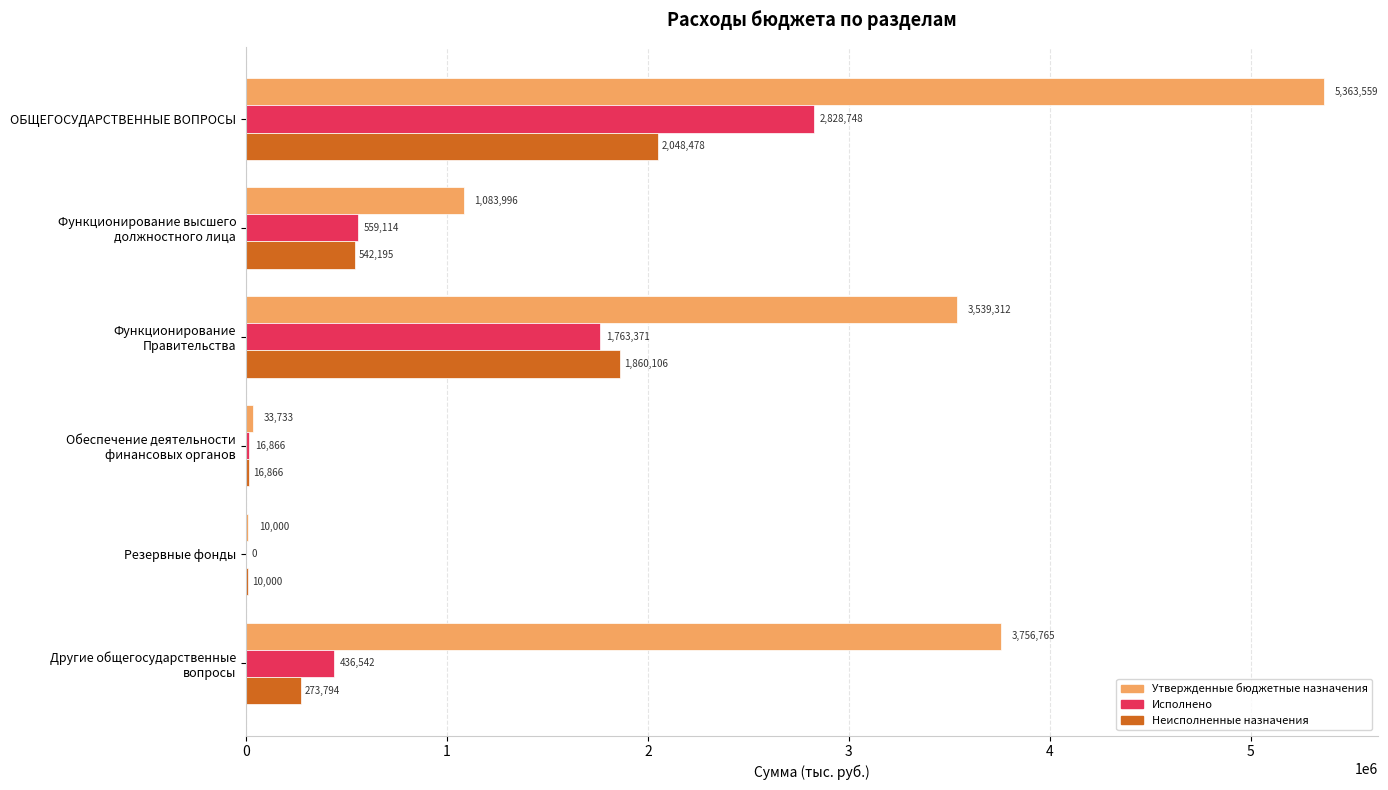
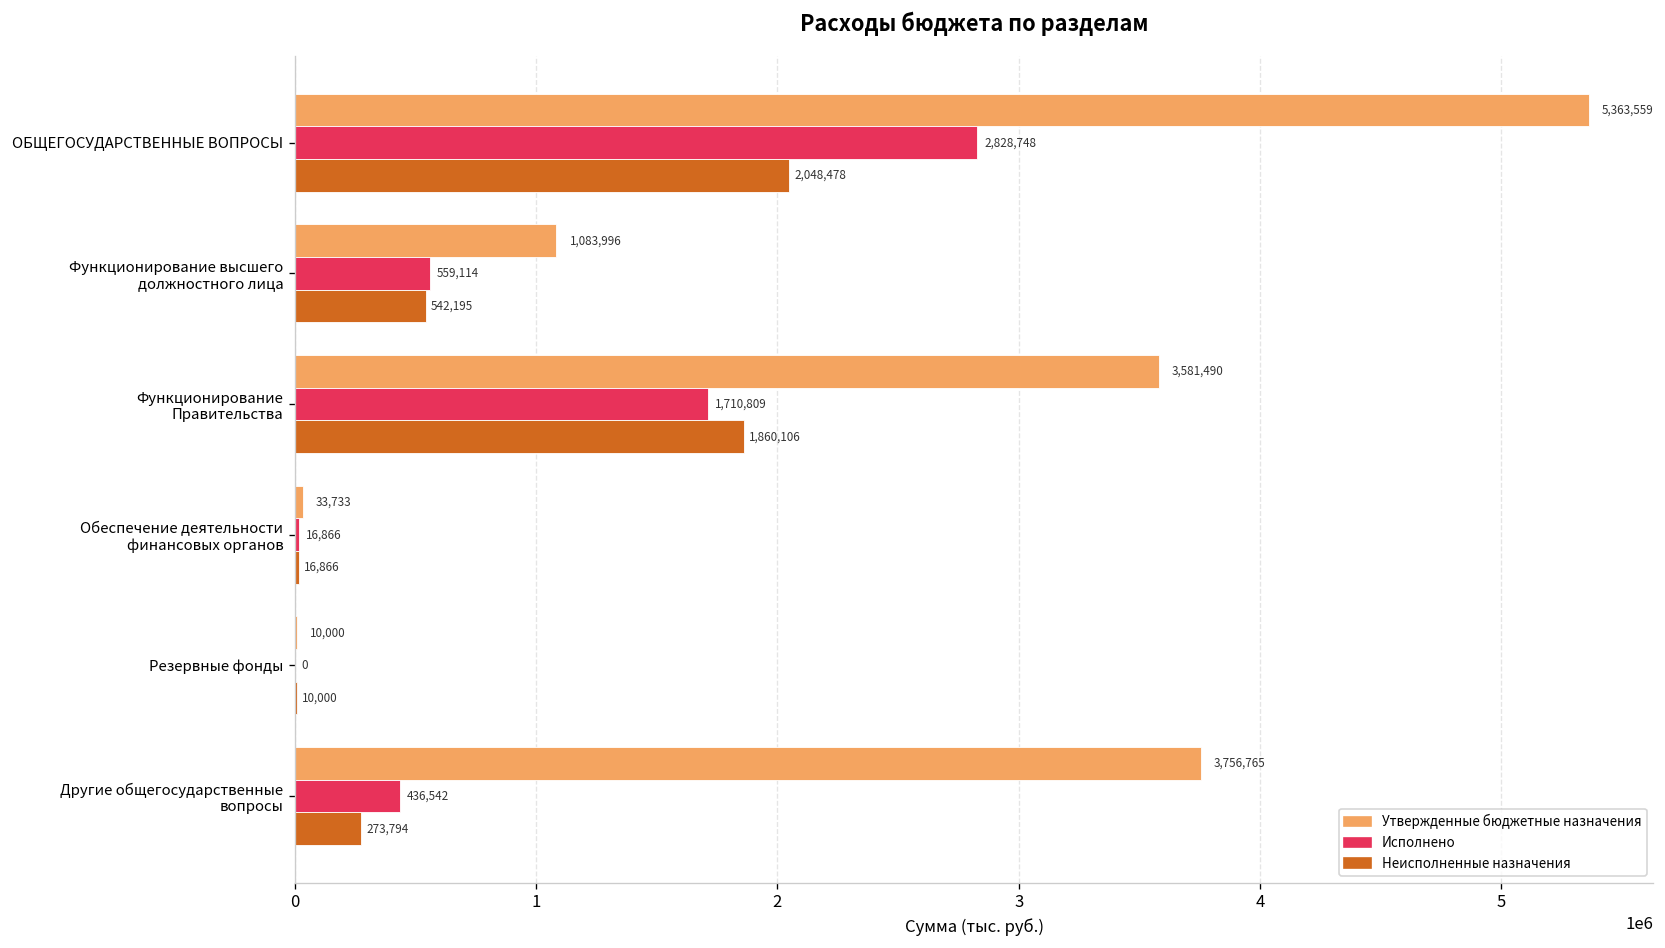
Утвержденные бюджетные назначения, Функционирование Правительства: 3,539,312 -> 3,581,490
Исполнено, Функционирование Правительства: 1,763,371 -> 1,710,809
